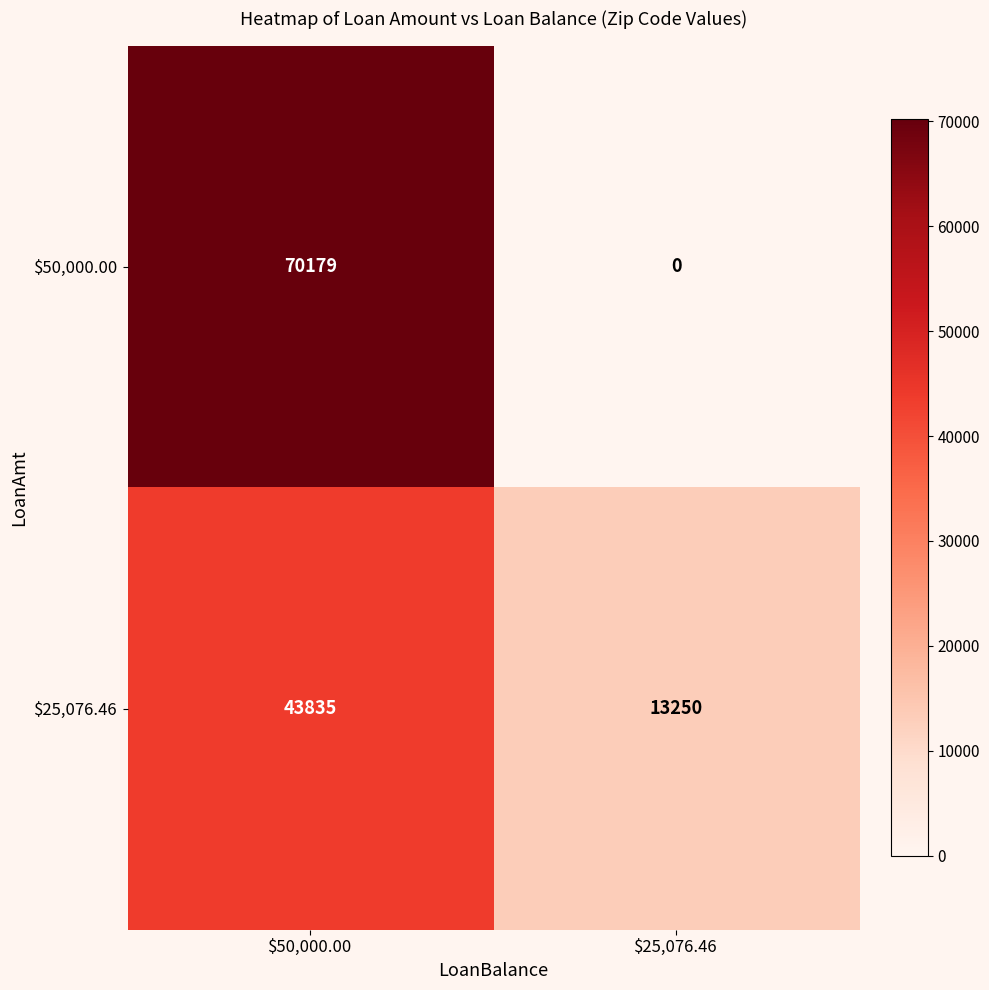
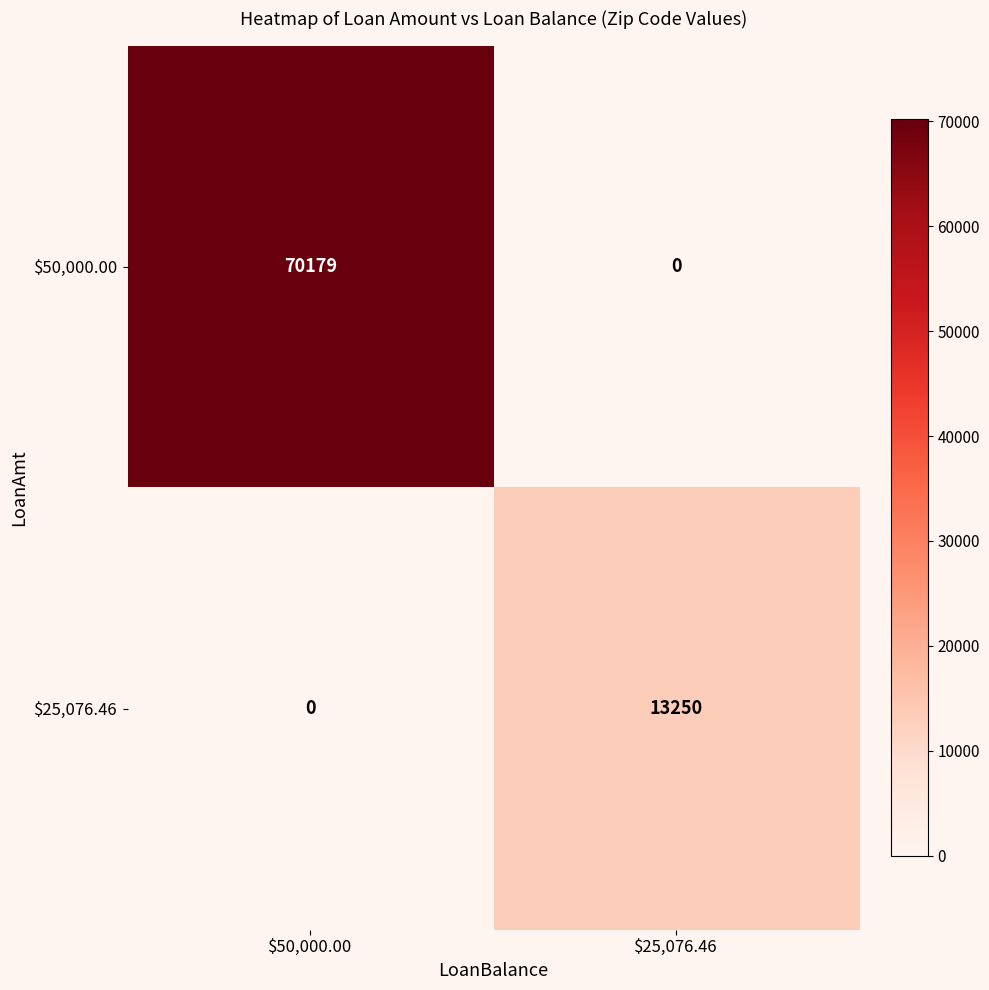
$25,076.46, $50,000.00: 43835 -> 0
